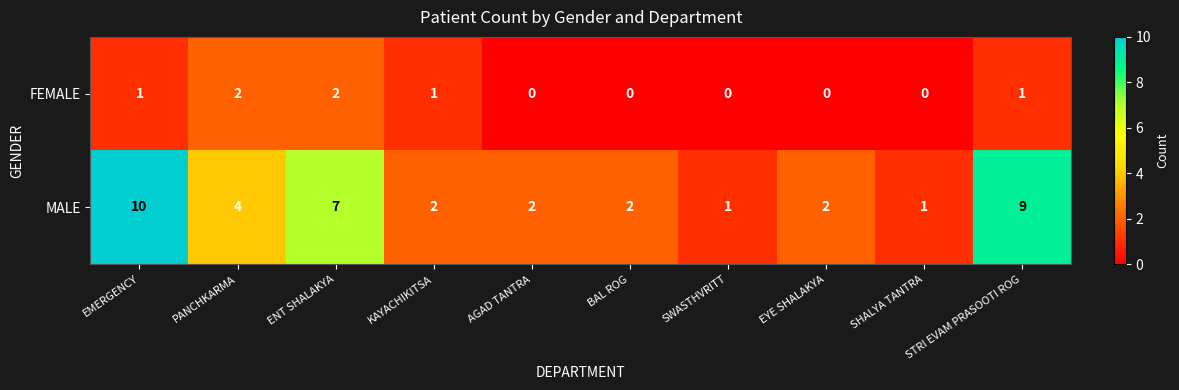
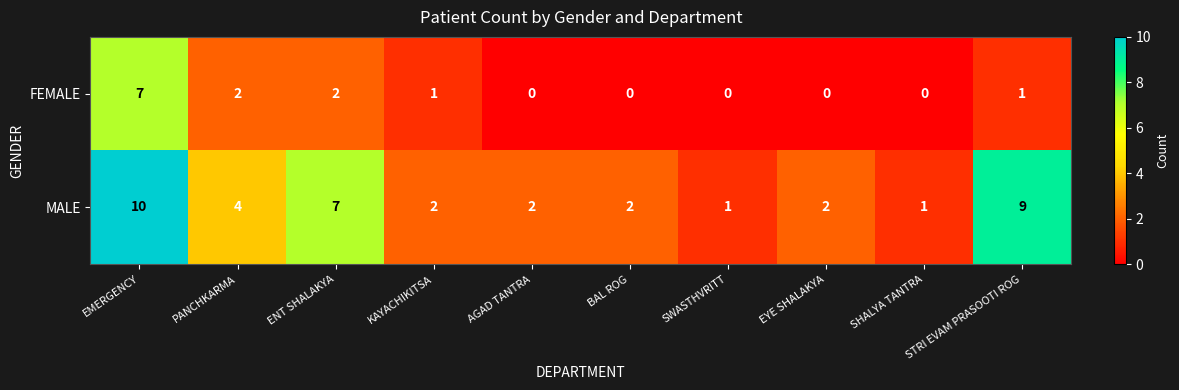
FEMALE, EMERGENCY: 1 -> 7
